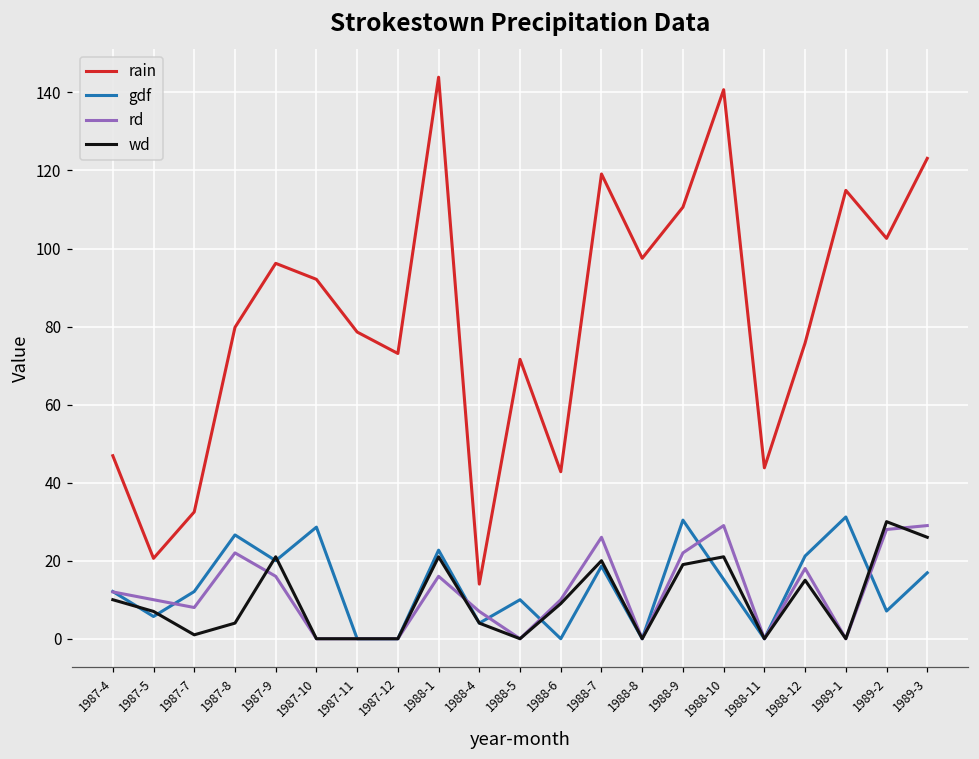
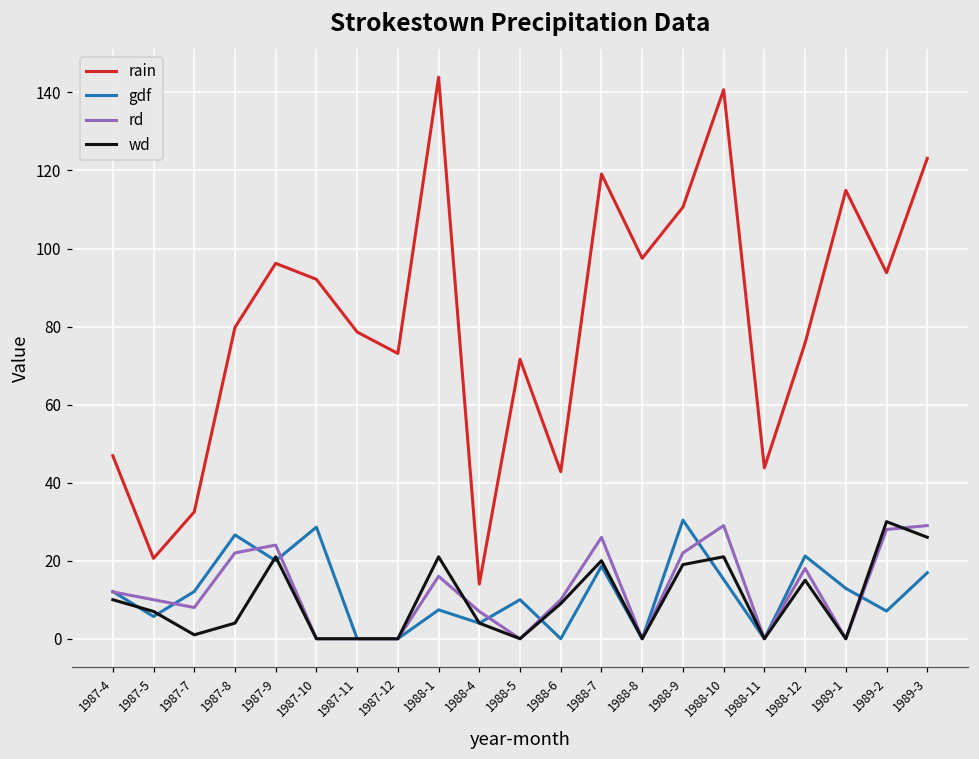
rd, 1987-9: 16 -> 24
gdf, 1988-1: 23 -> 7
gdf, 1989-1: 31 -> 13
rain, 1989-2: 103 -> 94
